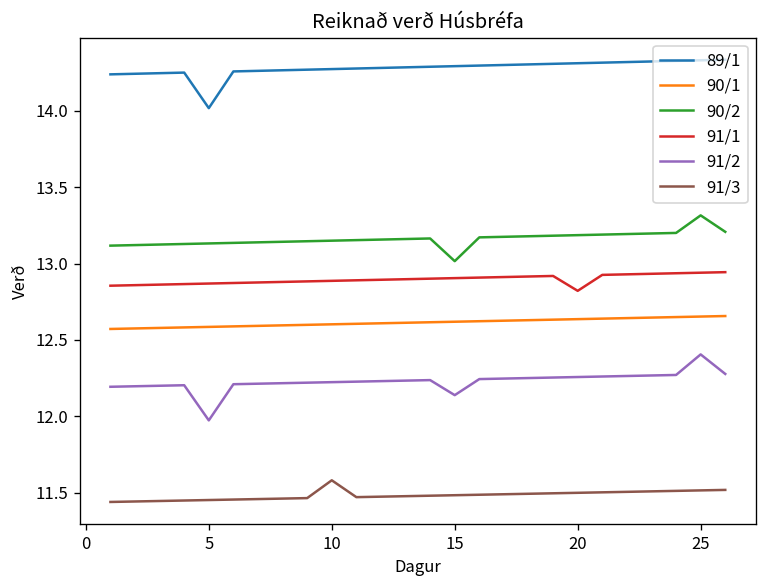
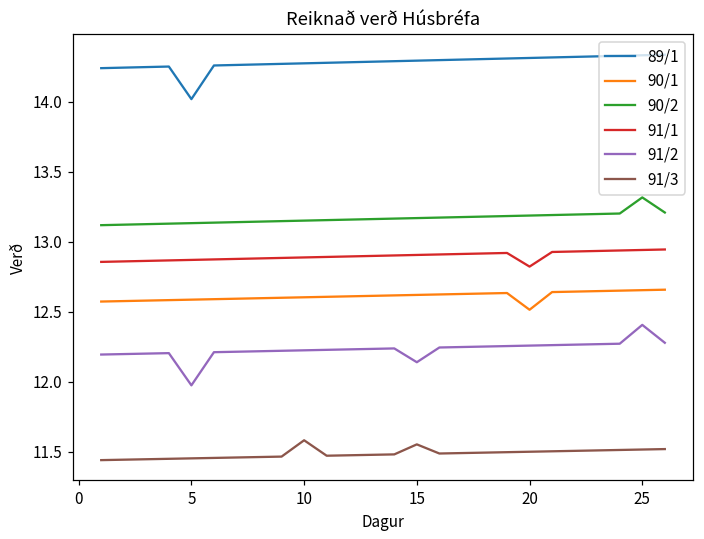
90/2, 15: 13.02 -> 13.17
91/3, 15: 11.48 -> 11.55
90/1, 20: 12.64 -> 12.51
